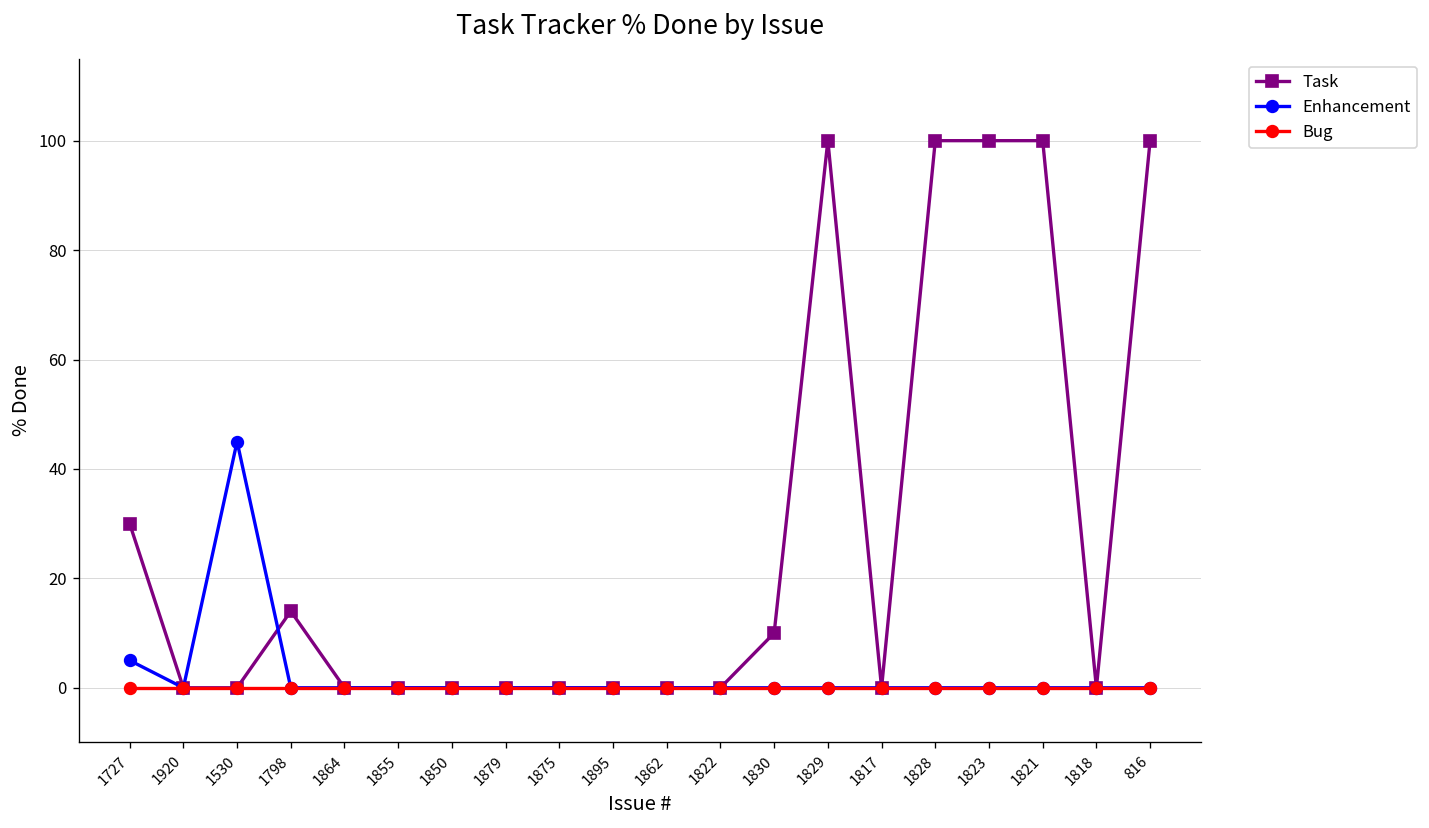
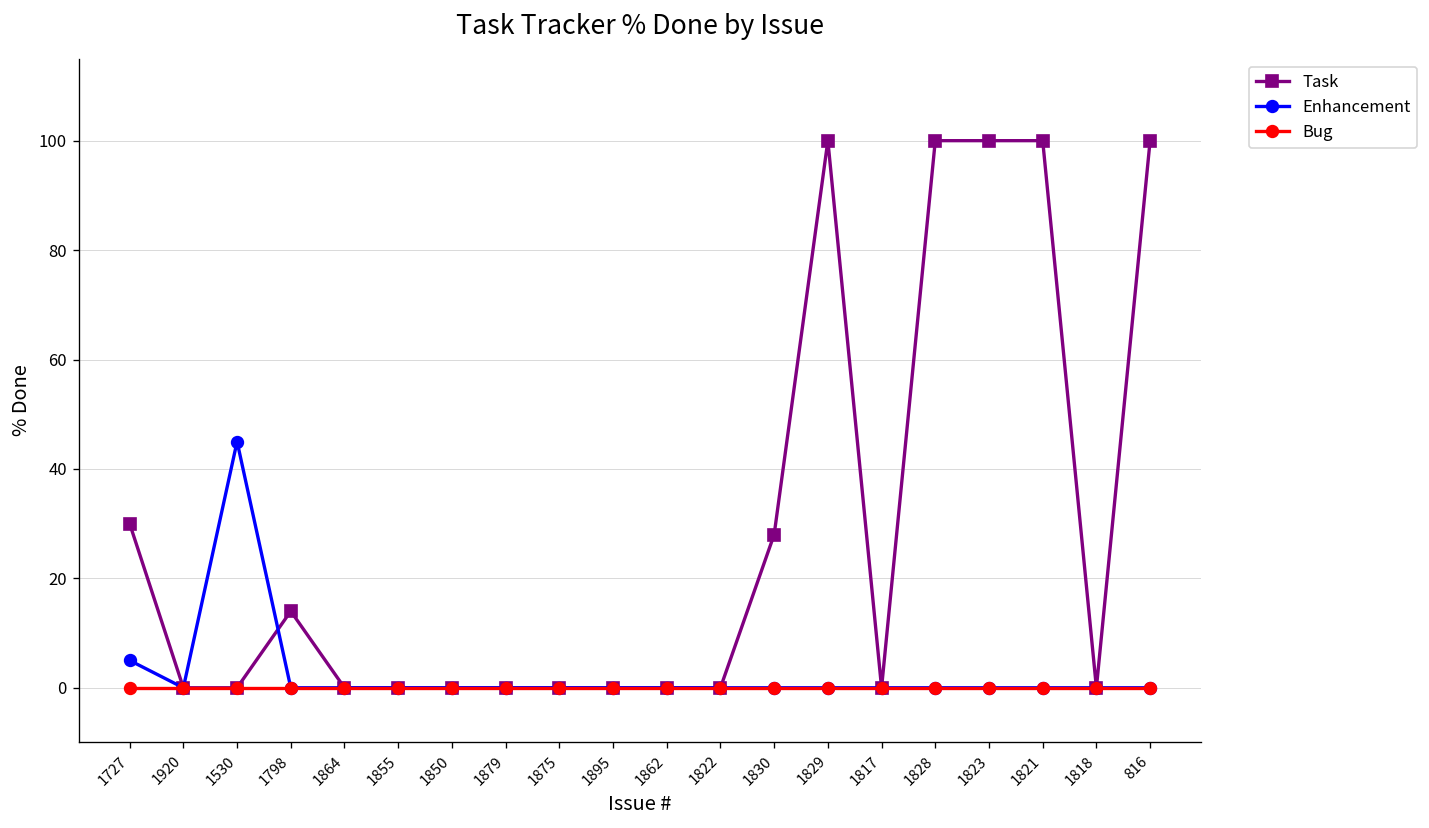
Task, 1830: 10 -> 28
